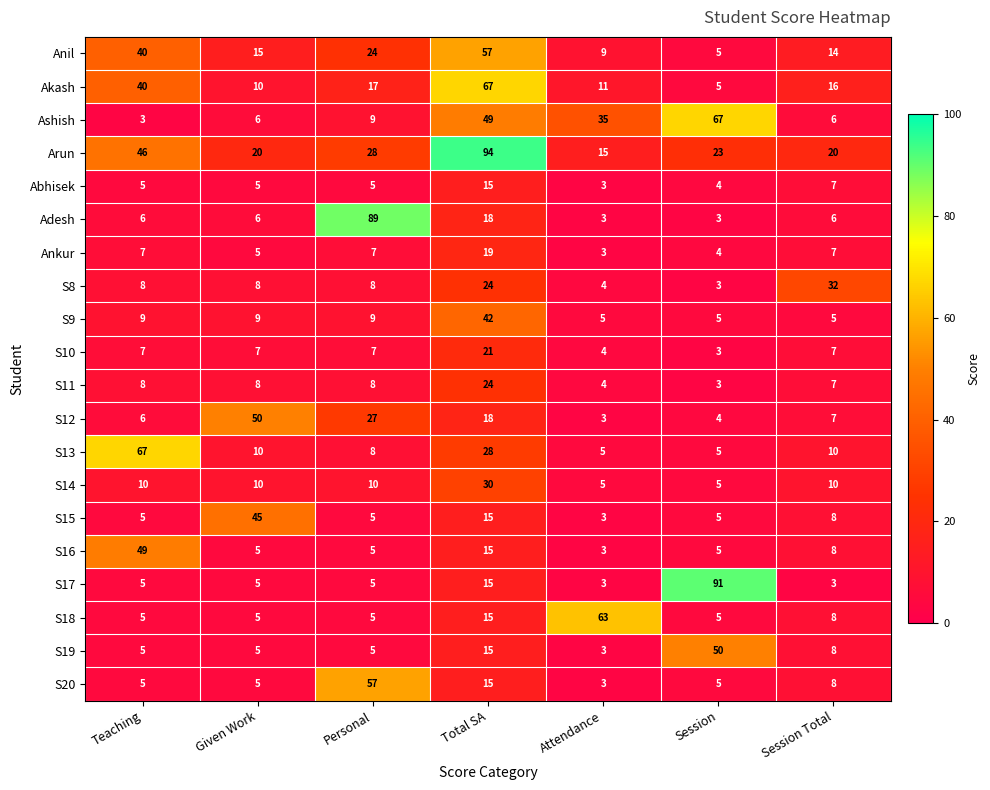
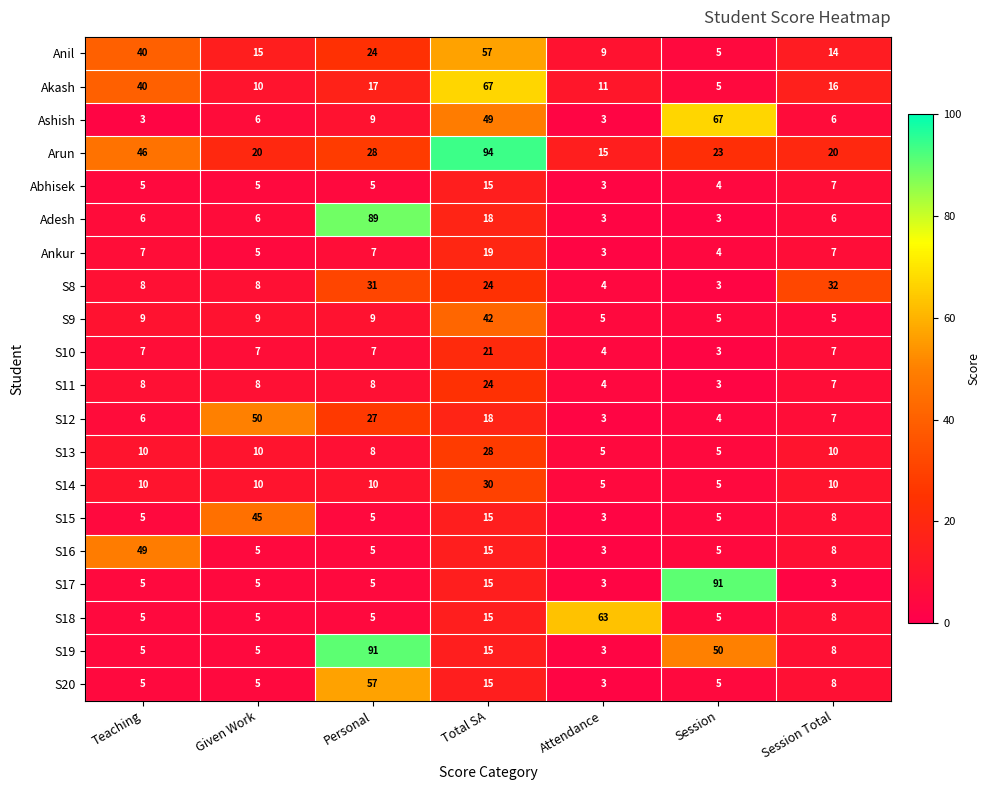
Ashish, Attendance: 35 -> 3
S8, Personal: 8 -> 31
S13, Teaching: 67 -> 10
S19, Personal: 5 -> 91
